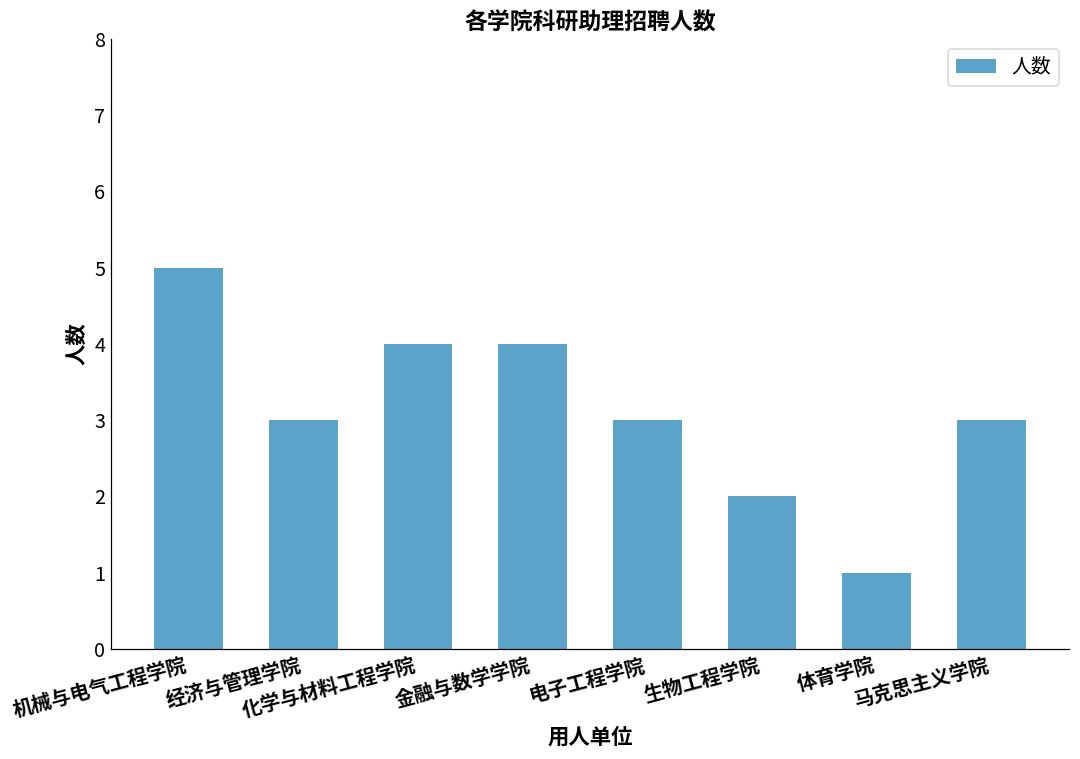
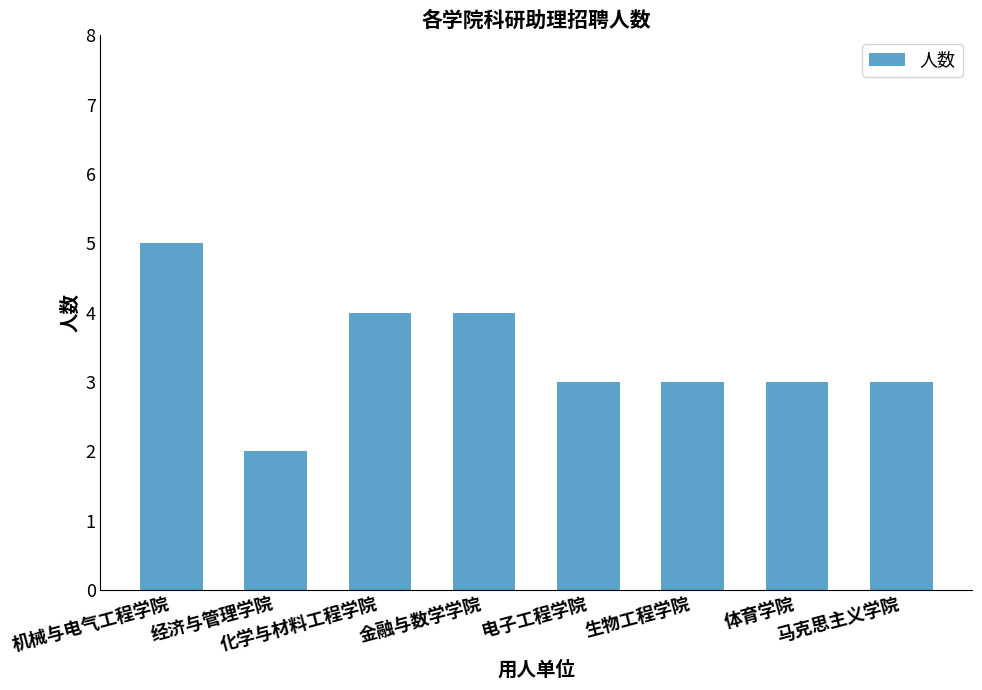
经济与管理学院: 3 -> 2
生物工程学院: 2 -> 3
体育学院: 1 -> 3
